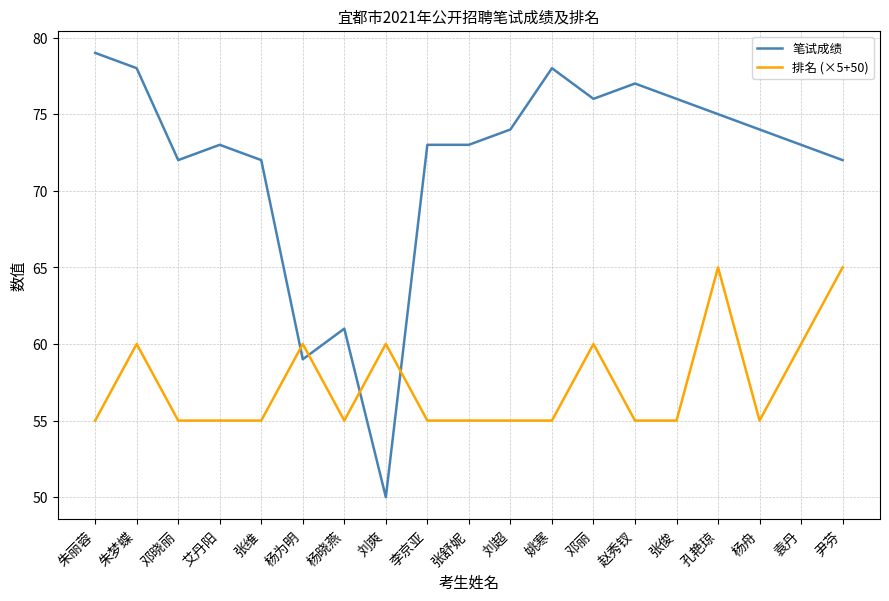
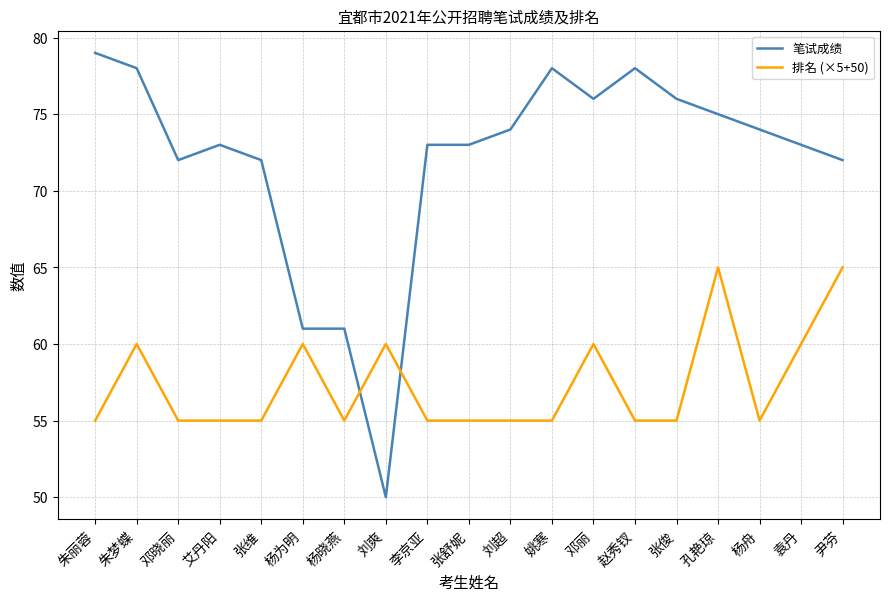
笔试成绩, 杨为明: 59 -> 61
笔试成绩, 赵秀钗: 77 -> 78
